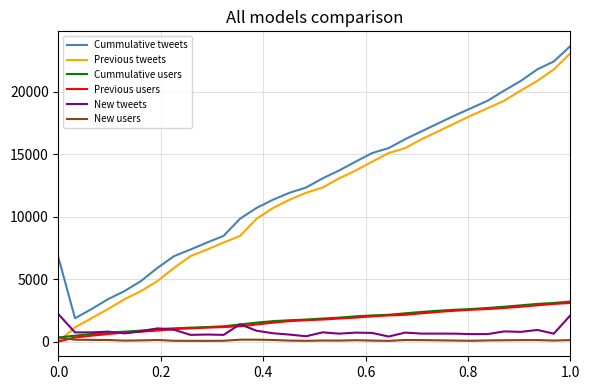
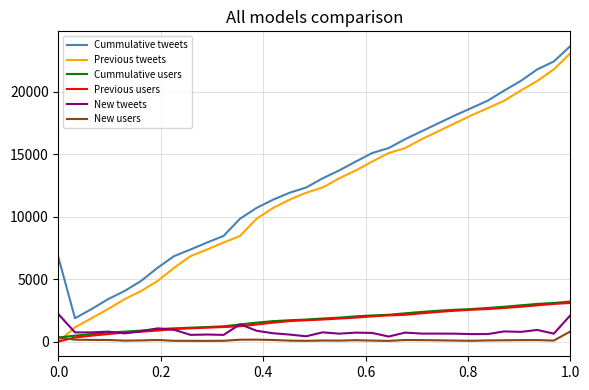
New users, 1.0: 100 -> 800
